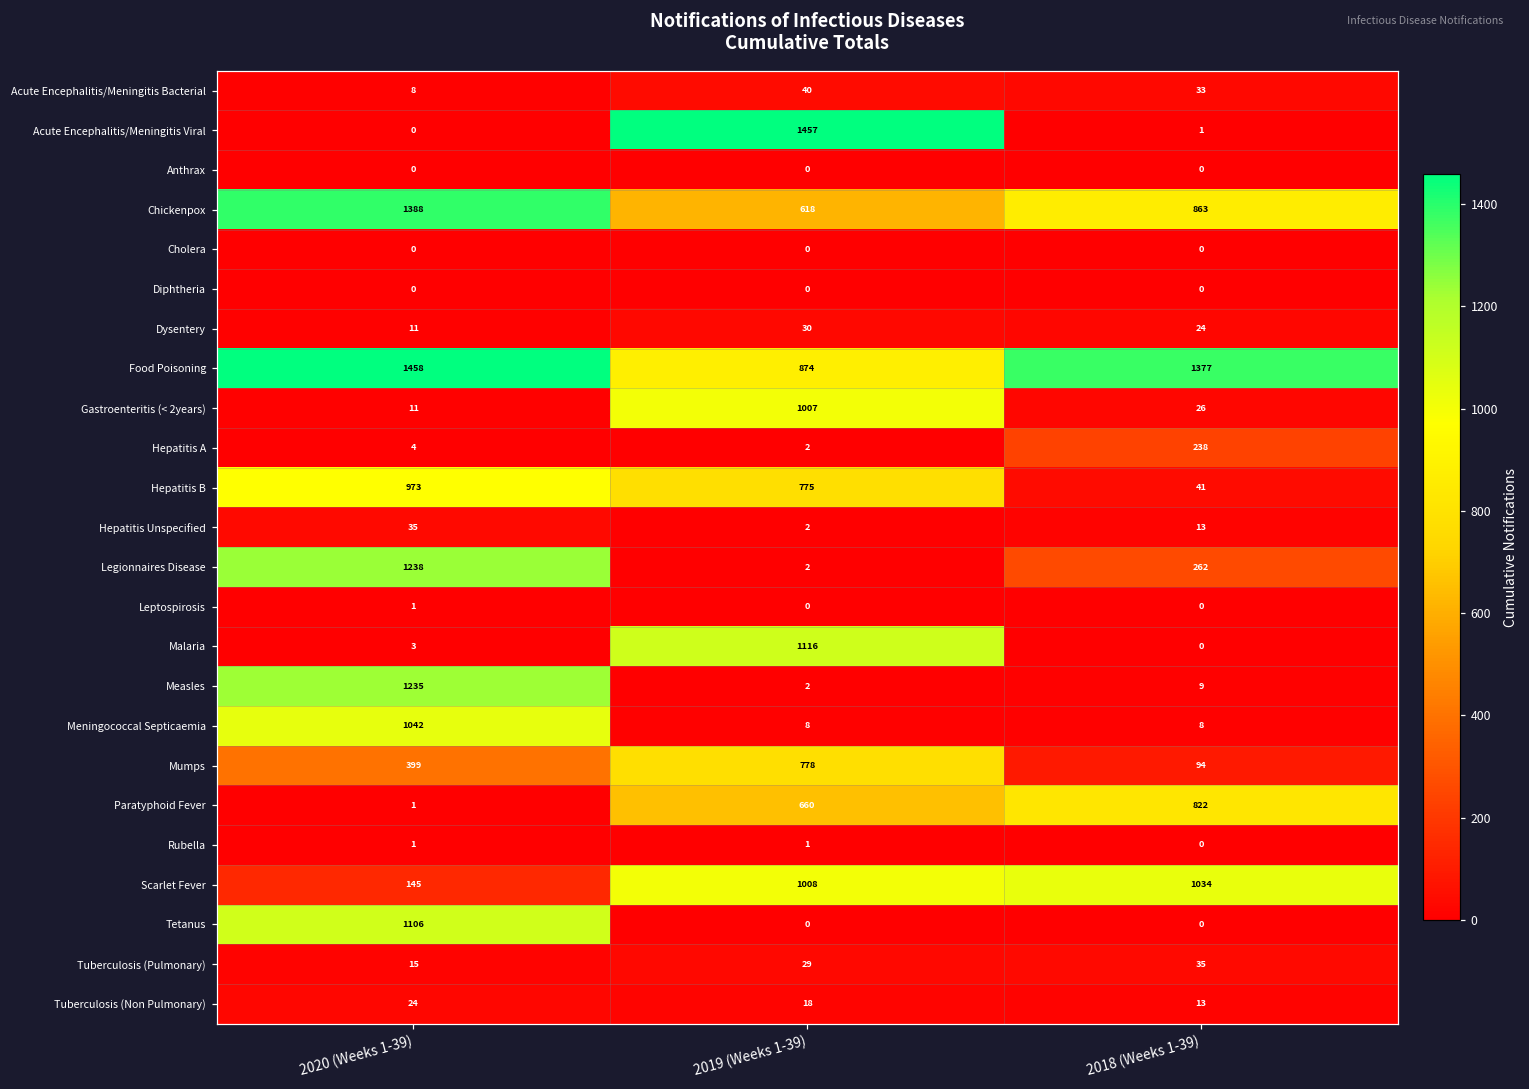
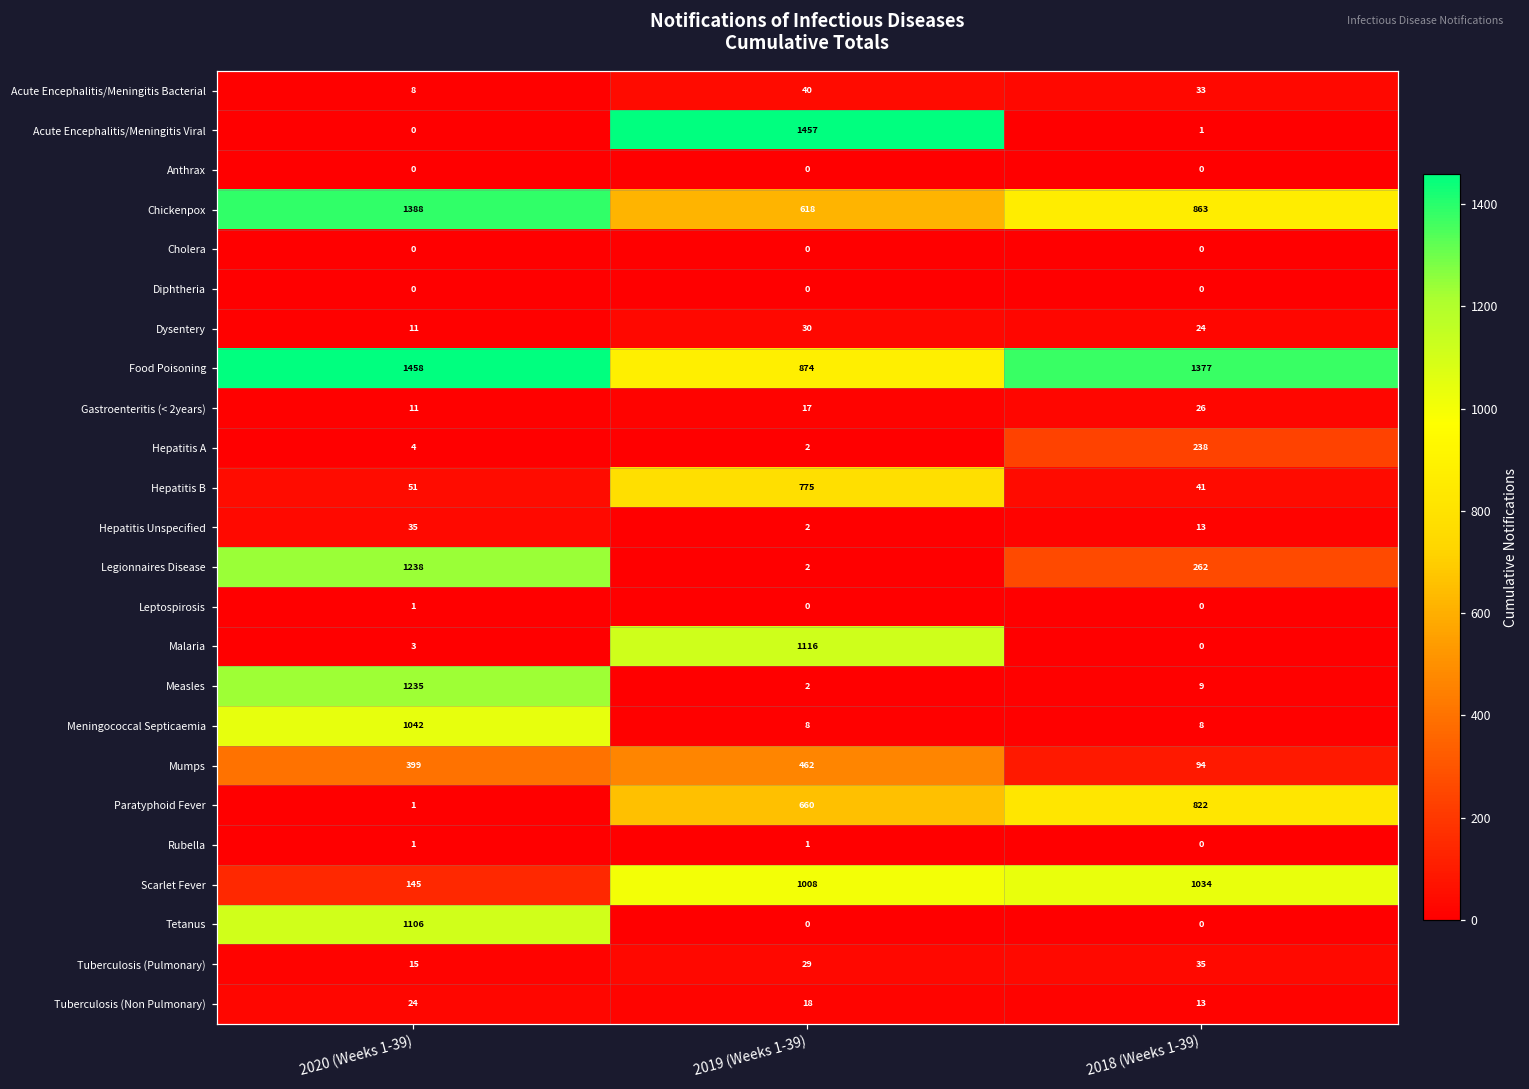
Gastroenteritis (< 2years), 2019 (Weeks 1-39): 1007 -> 17
Hepatitis B, 2020 (Weeks 1-39): 973 -> 51
Mumps, 2019 (Weeks 1-39): 778 -> 462
